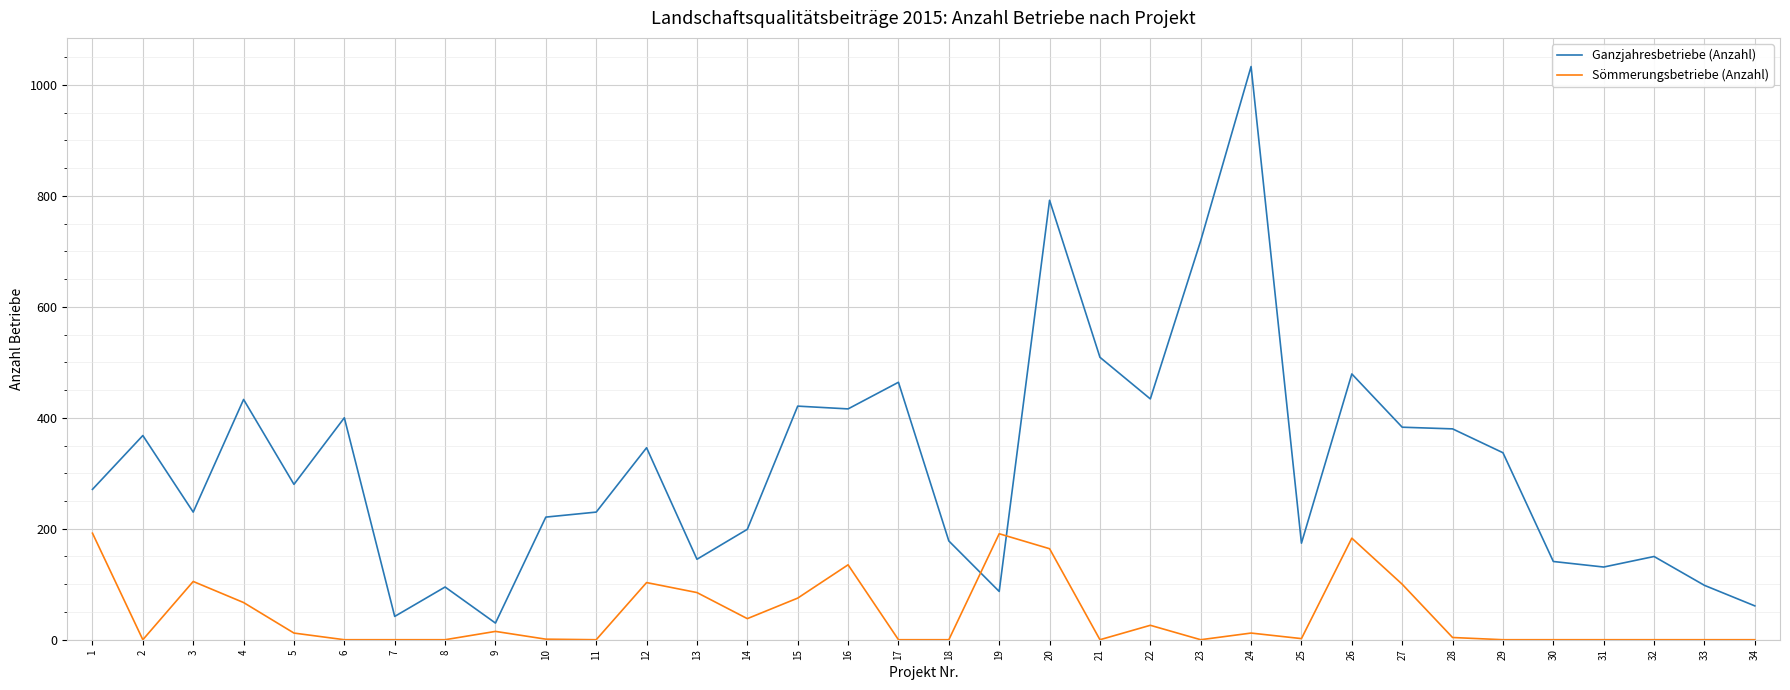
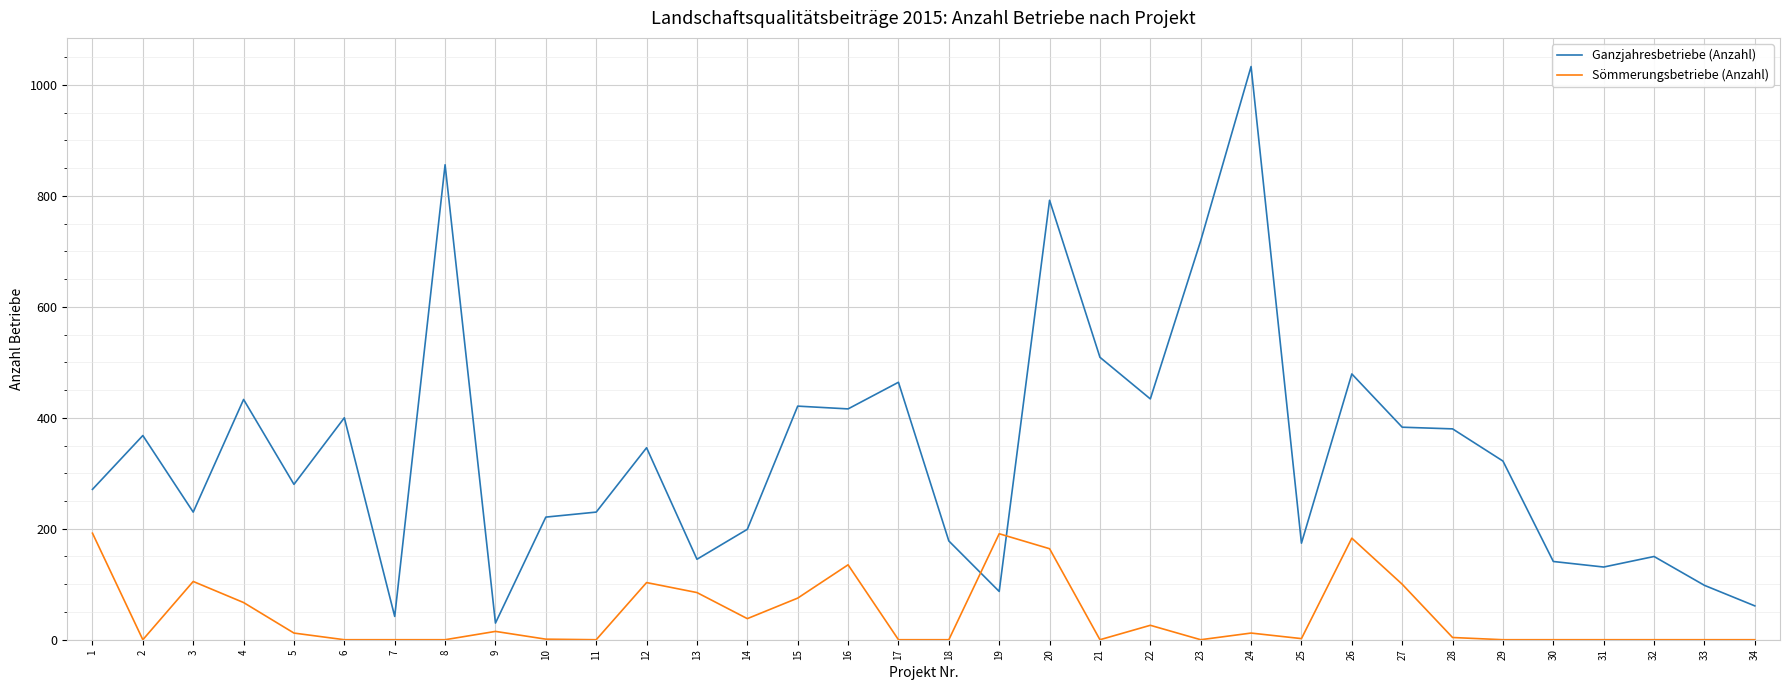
Ganzjahresbetriebe (Anzahl), 8: 100 -> 860
Ganzjahresbetriebe (Anzahl), 29: 340 -> 320
